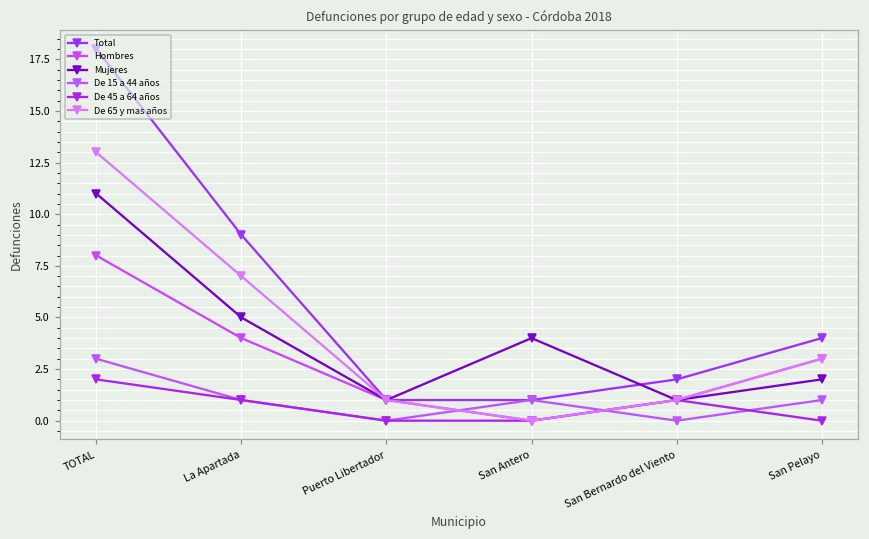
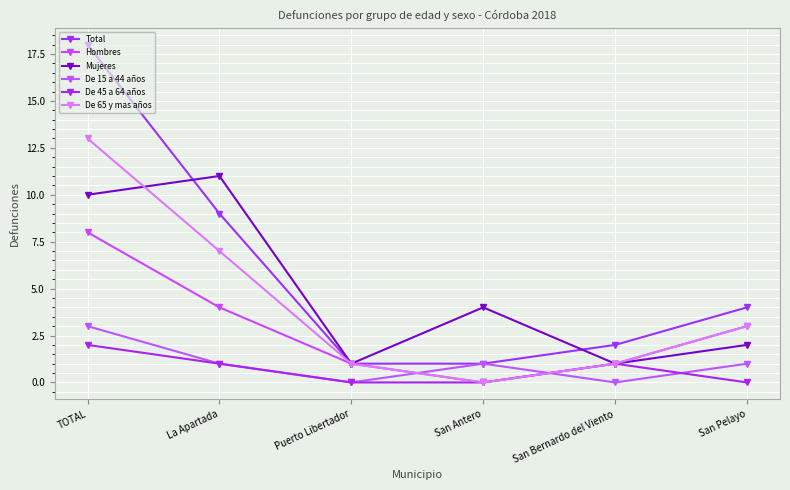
Mujeres, TOTAL: 11 -> 10
Mujeres, La Apartada: 5 -> 11
